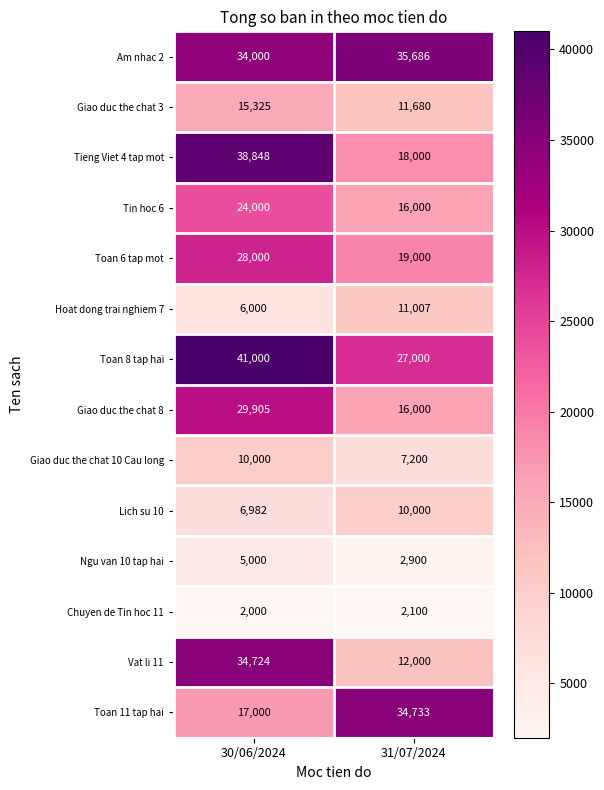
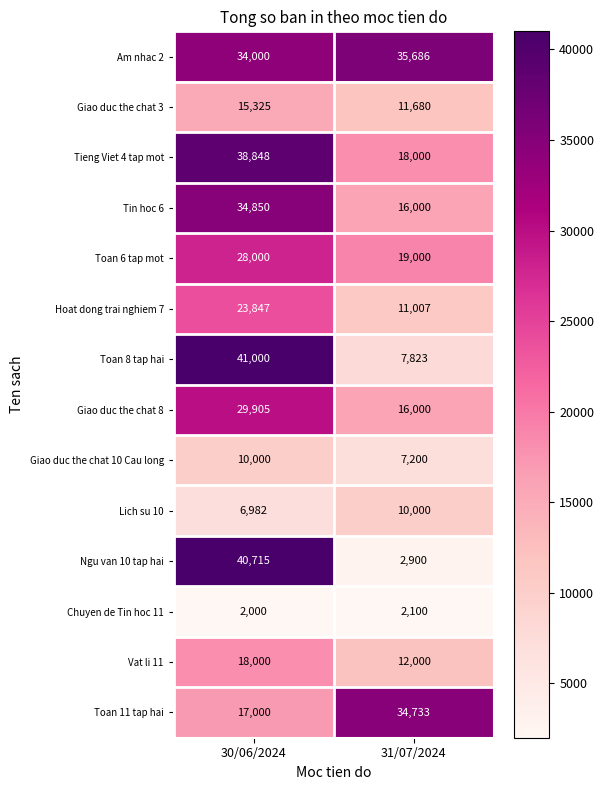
Tin hoc 6, 30/06/2024: 24,000 -> 34,850
Hoat dong trai nghiem 7, 30/06/2024: 6,000 -> 23,847
Toan 8 tap hai, 31/07/2024: 27,000 -> 7,823
Ngu van 10 tap hai, 30/06/2024: 5,000 -> 40,715
Vat li 11, 30/06/2024: 34,724 -> 18,000
